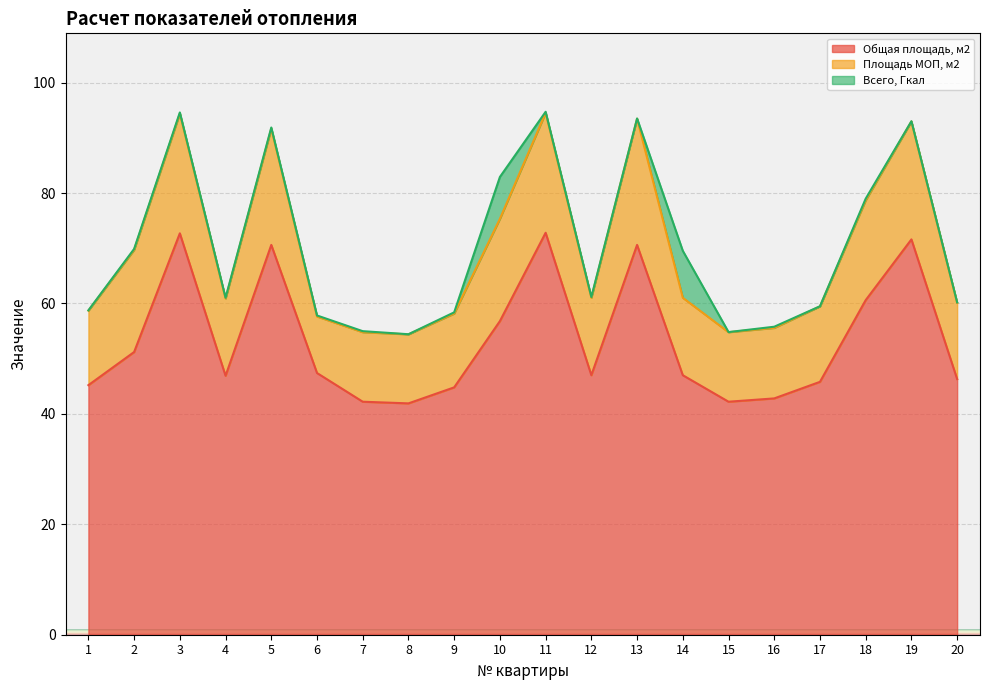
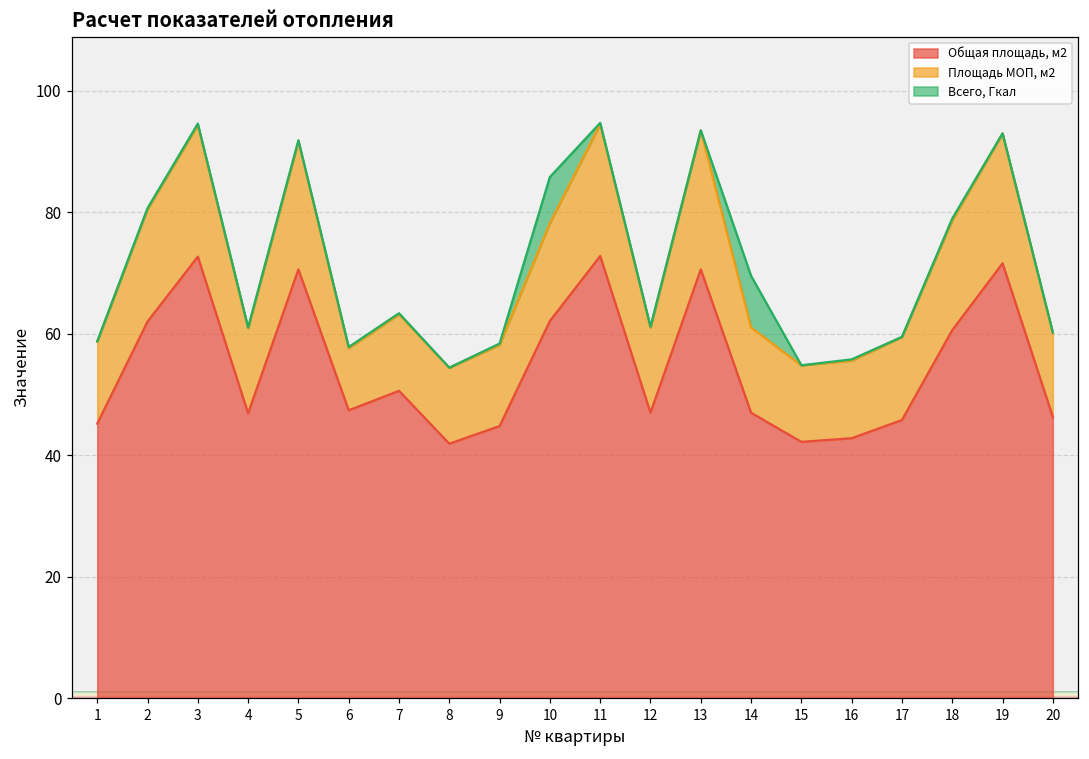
Общая площадь, м2, 2: 51 -> 62
Общая площадь, м2, 7: 42 -> 51
Общая площадь, м2, 10: 57 -> 62
Площадь МОП, м2, 10: 19 -> 16
